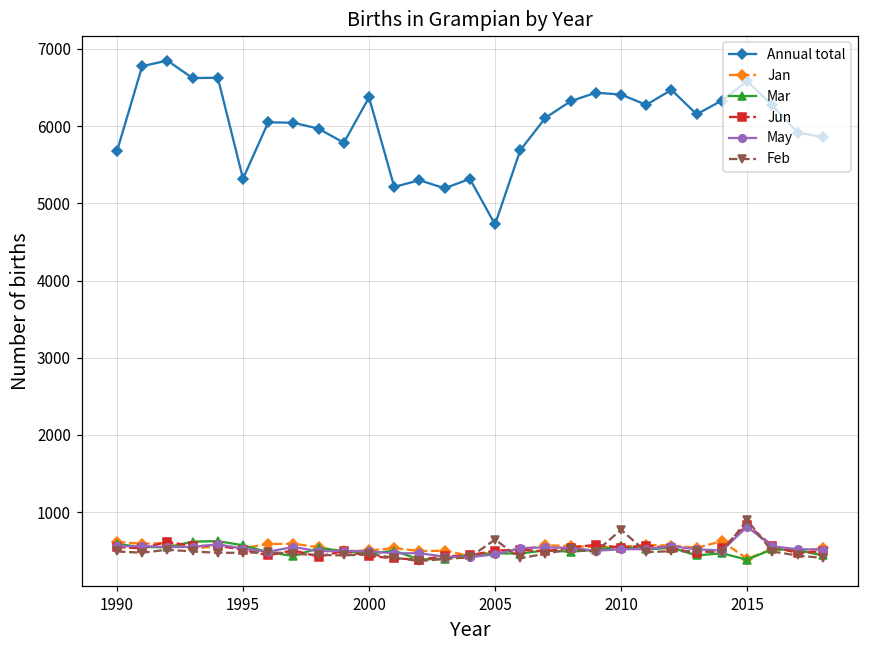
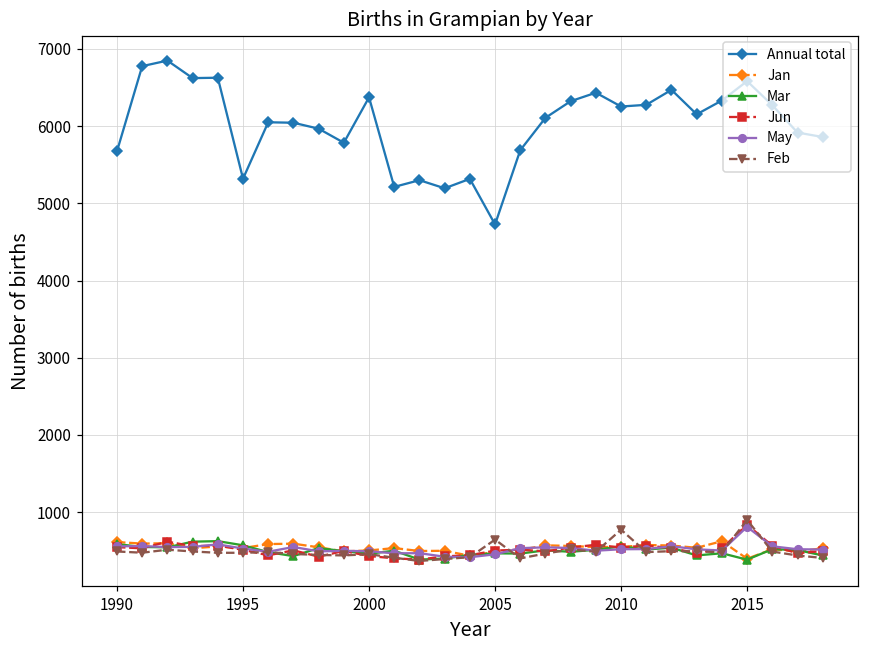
Annual total, 2010: 6400 -> 6300
